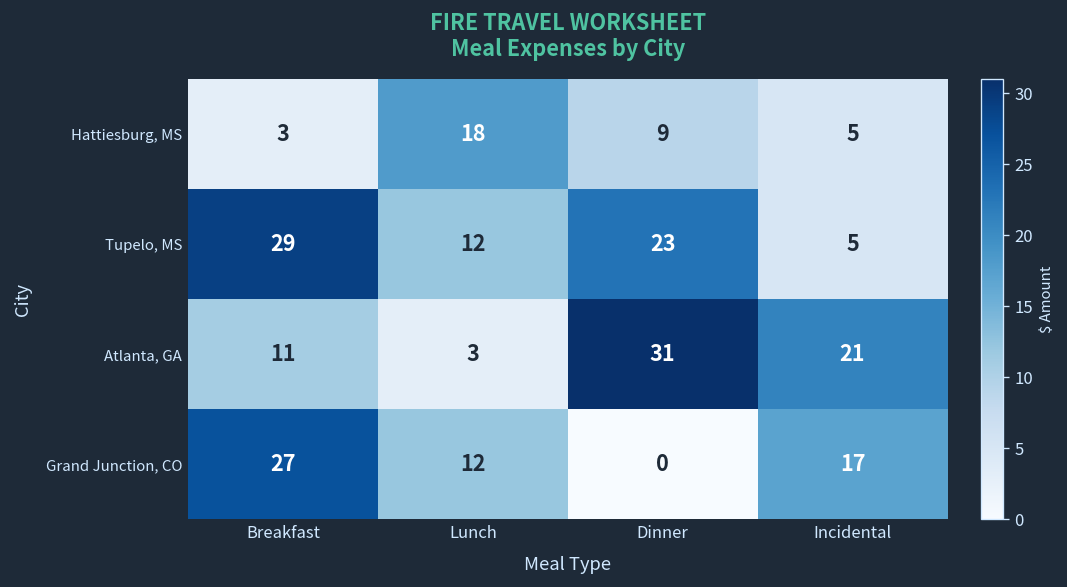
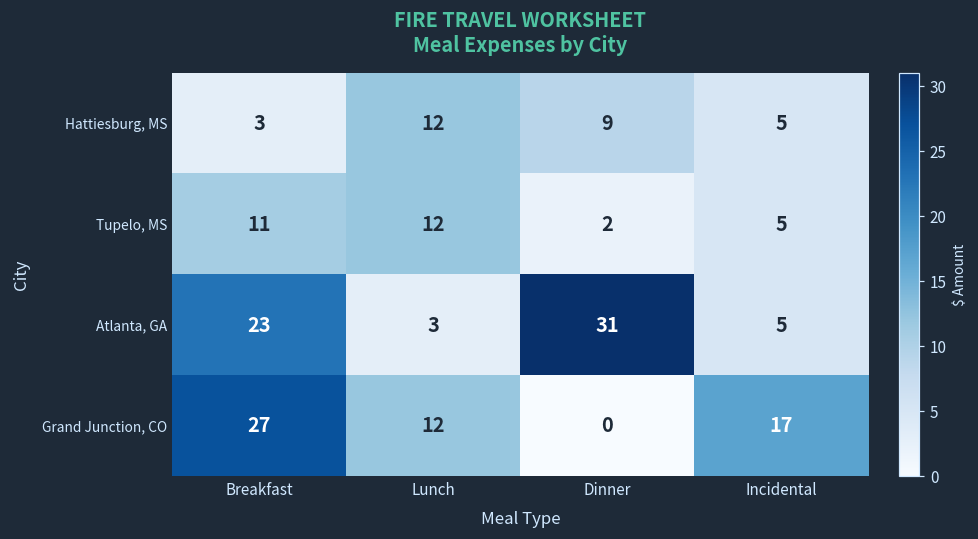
Hattiesburg, MS, Lunch: 18 -> 12
Tupelo, MS, Breakfast: 29 -> 11
Tupelo, MS, Dinner: 23 -> 2
Atlanta, GA, Breakfast: 11 -> 23
Atlanta, GA, Incidental: 21 -> 5
